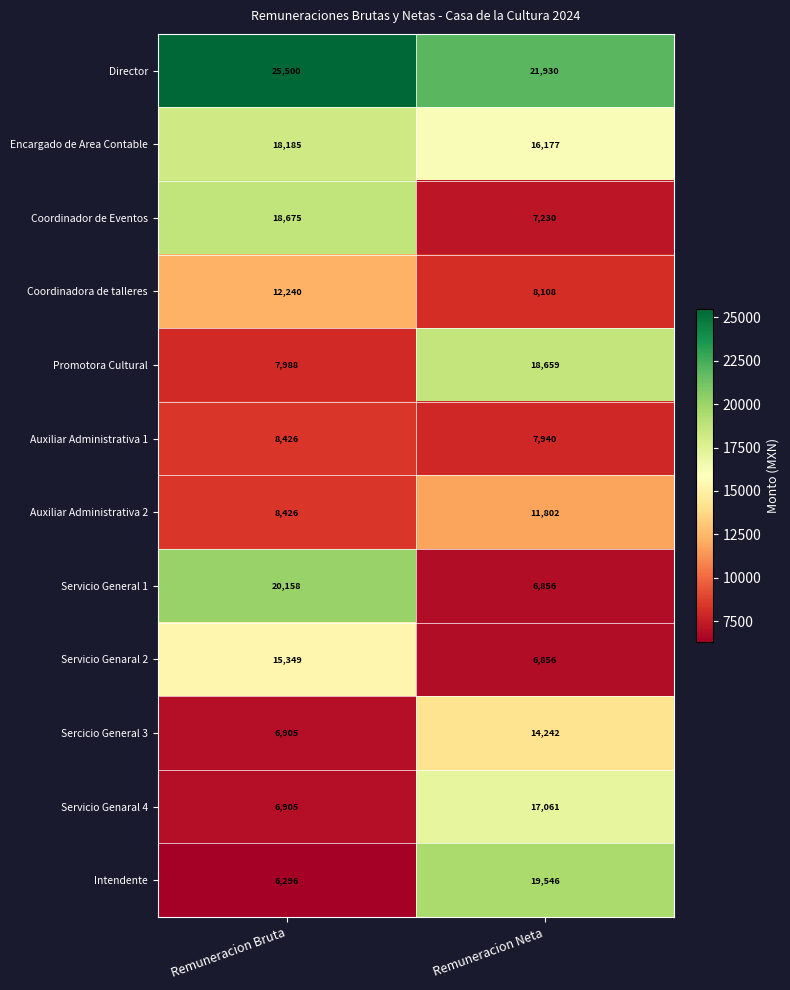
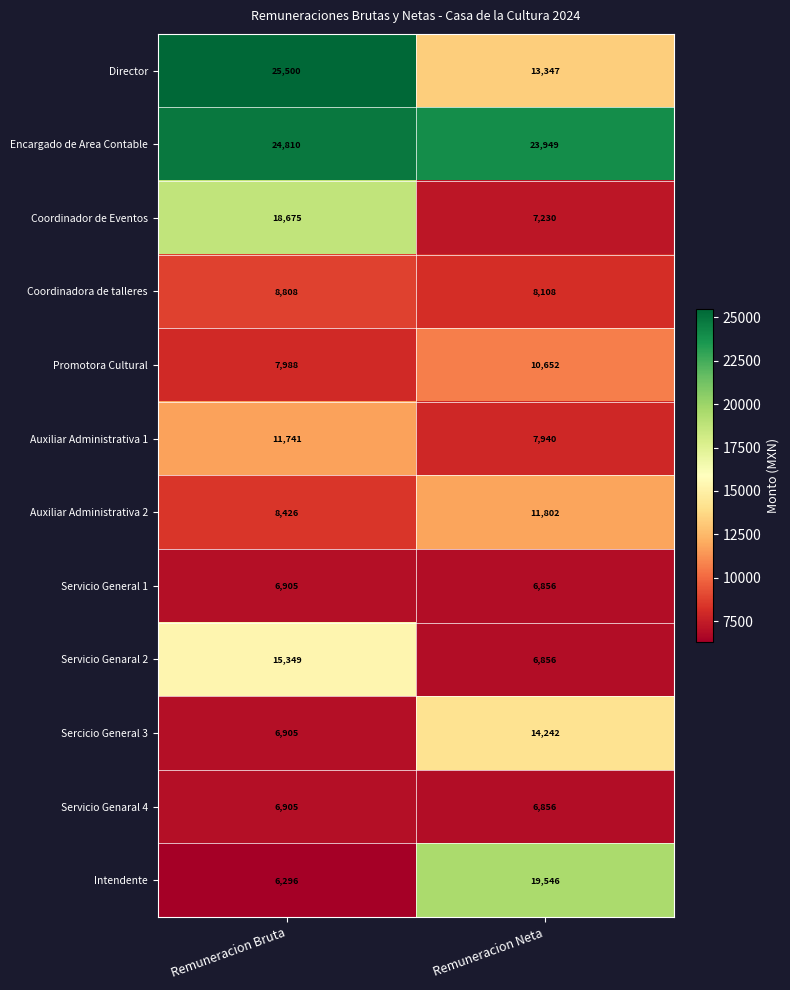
Director, Remuneracion Neta: 21,930 -> 13,347
Encargado de Area Contable, Remuneracion Bruta: 18,185 -> 24,810
Encargado de Area Contable, Remuneracion Neta: 16,177 -> 23,949
Coordinadora de talleres, Remuneracion Bruta: 12,240 -> 8,808
Promotora Cultural, Remuneracion Neta: 18,659 -> 10,652
Auxiliar Administrativa 1, Remuneracion Bruta: 8,426 -> 11,741
Servicio General 1, Remuneracion Bruta: 20,158 -> 6,905
Servicio Genaral 4, Remuneracion Neta: 17,061 -> 6,856
